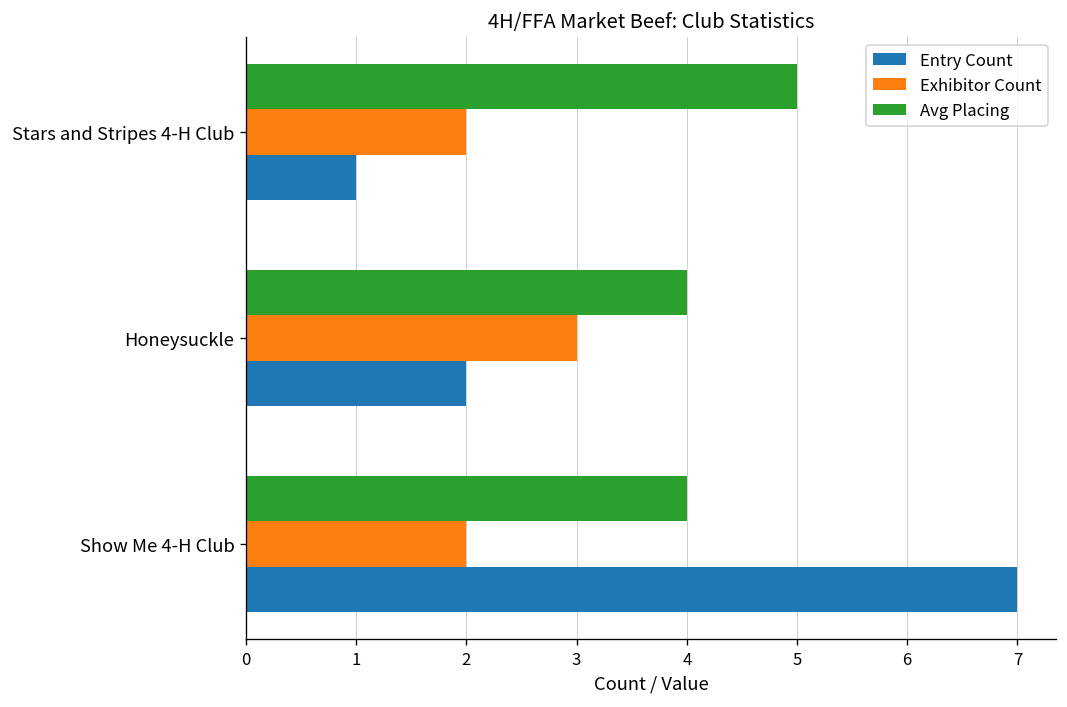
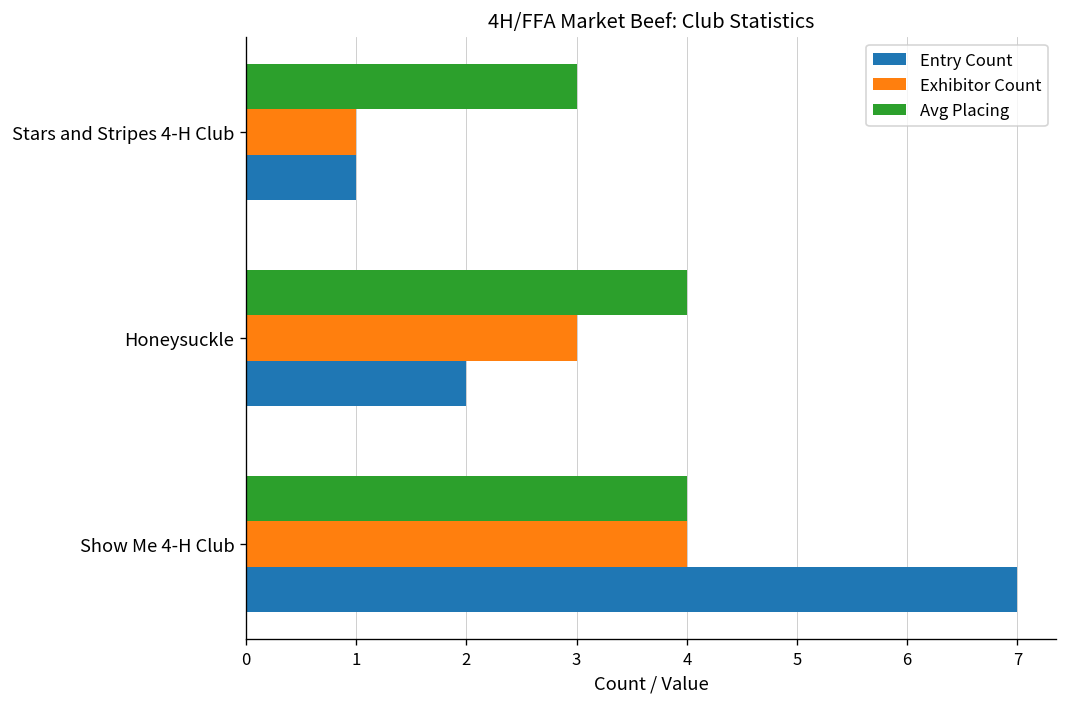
Avg Placing, Stars and Stripes 4-H Club: 5 -> 3
Exhibitor Count, Stars and Stripes 4-H Club: 2 -> 1
Exhibitor Count, Show Me 4-H Club: 2 -> 4
